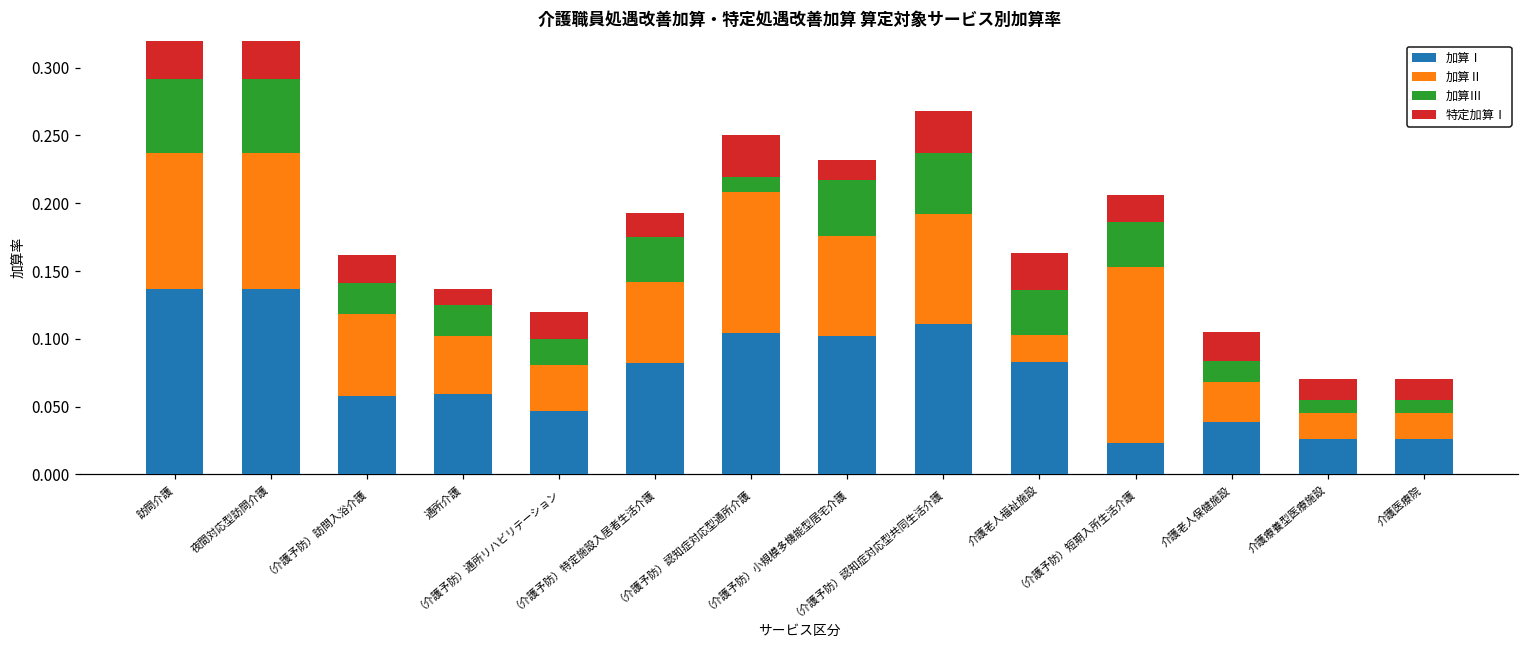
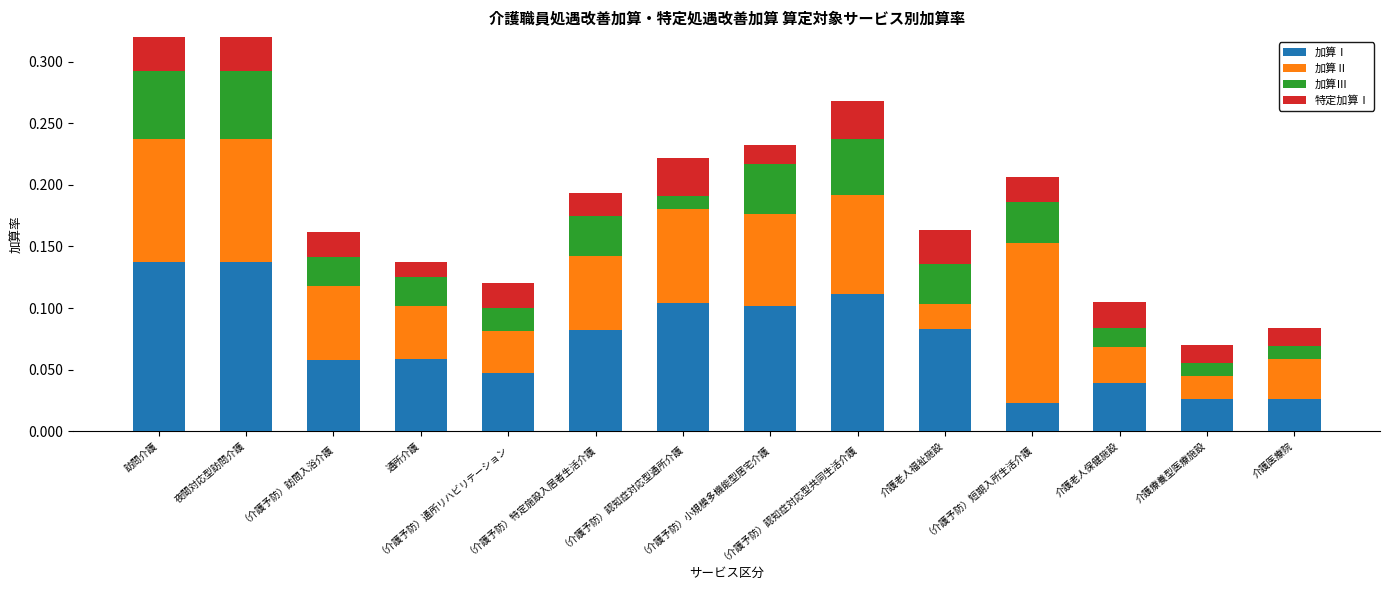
加算Ⅱ, （介護予防）認知症対応型通所介護: 0.104 -> 0.076
加算Ⅱ, 介護医療院: 0.019 -> 0.033
